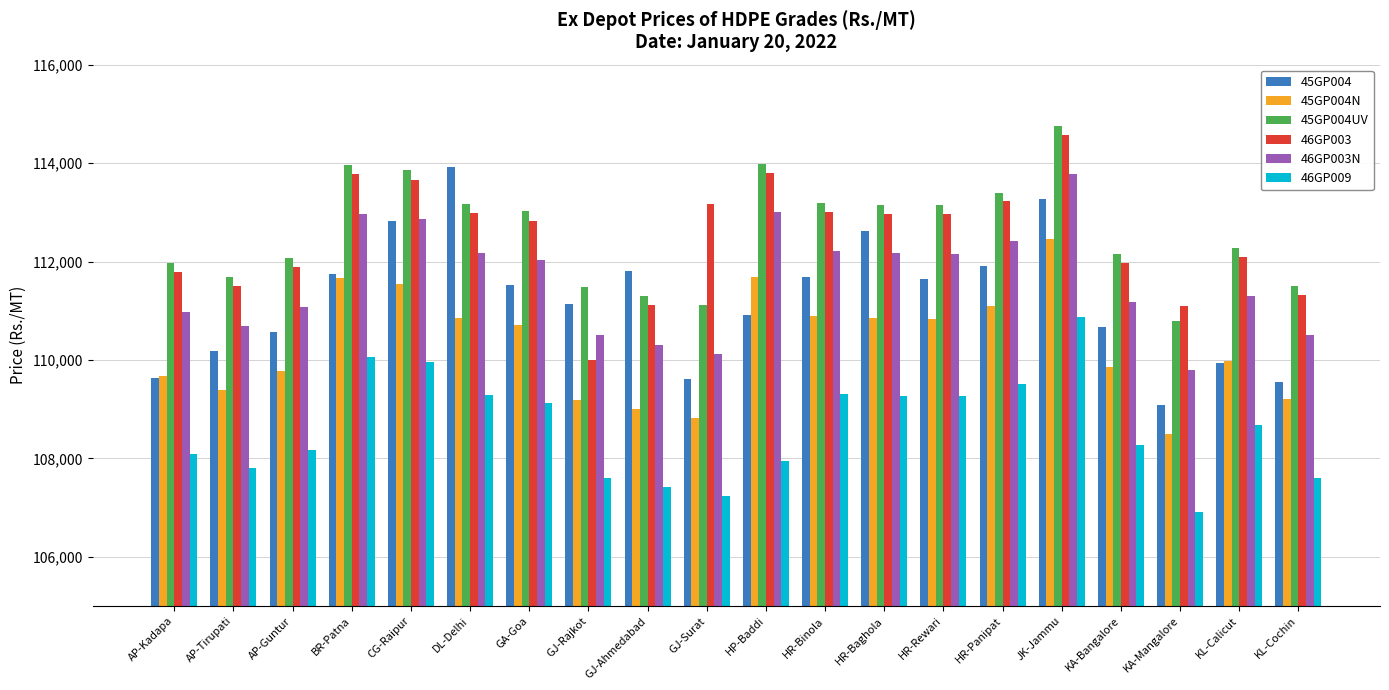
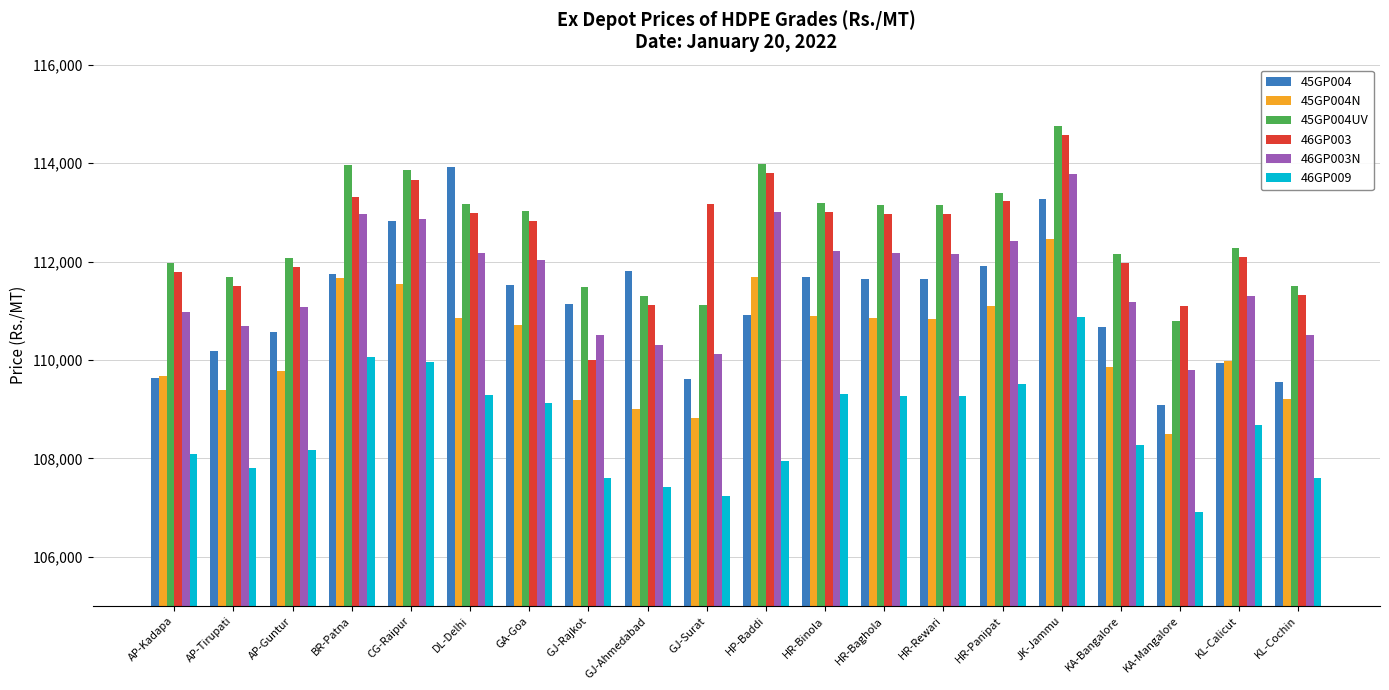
46GP003, BR-Patna: 113,800 -> 113,300
45GP004, HR-Baghola: 112,600 -> 111,700
